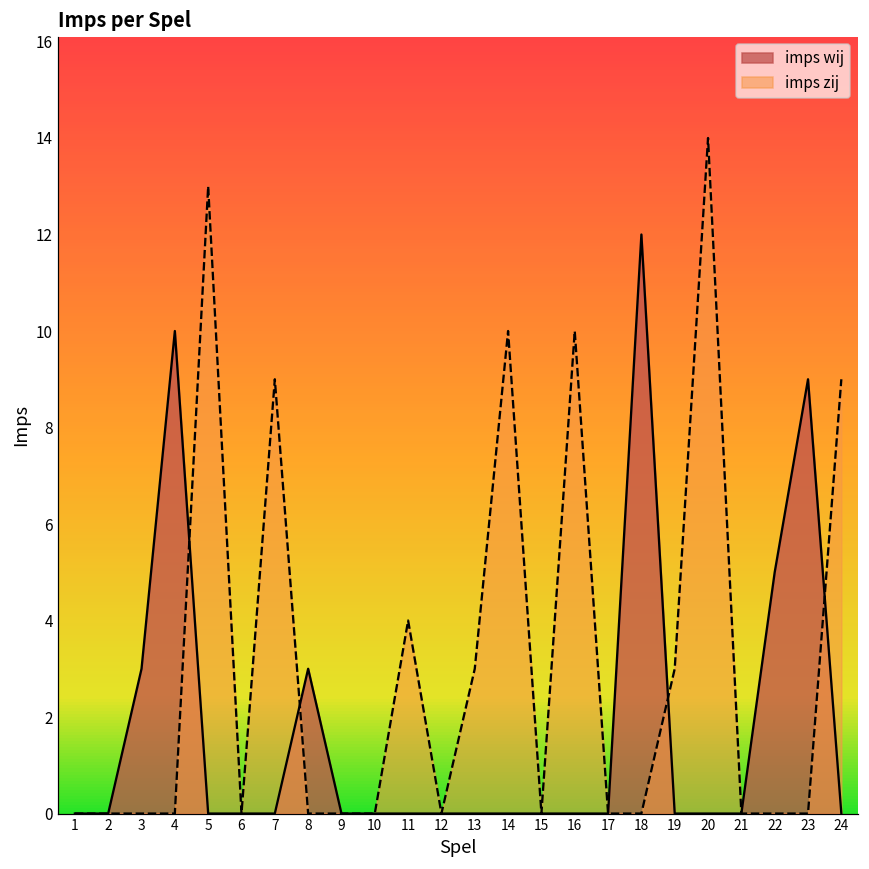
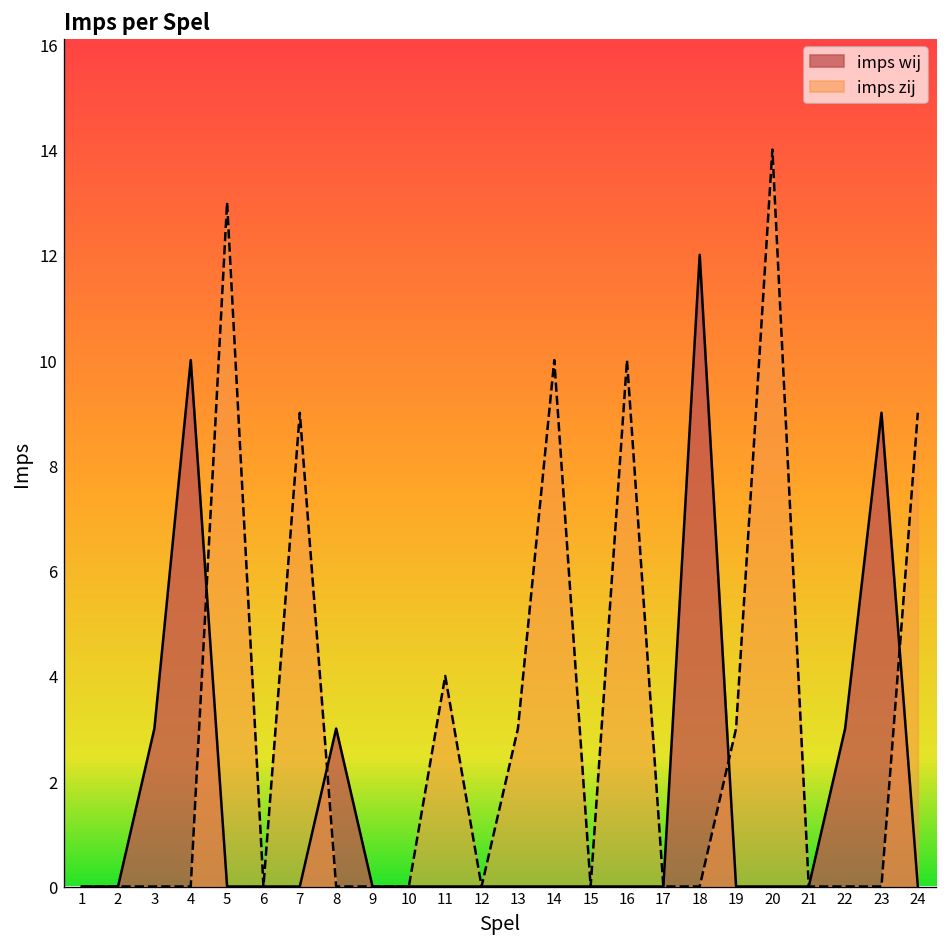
imps wij, 22: 5 -> 3
